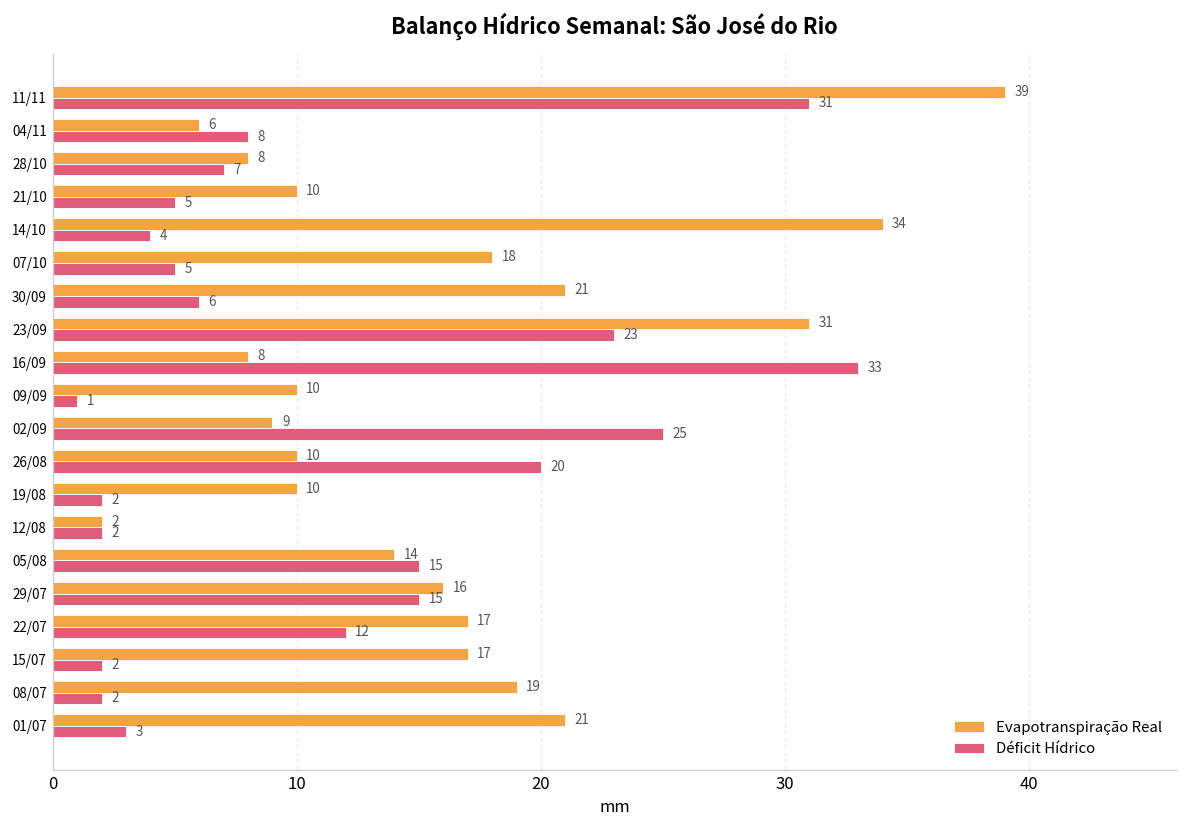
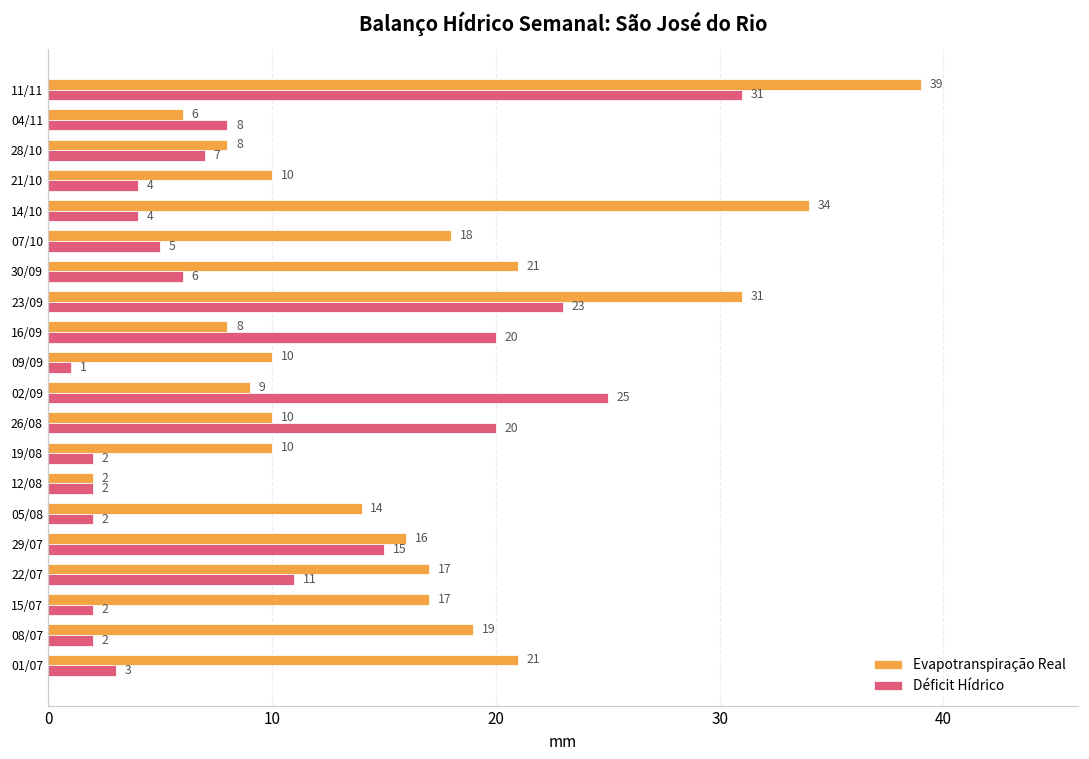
Déficit Hídrico, 21/10: 5 -> 4
Déficit Hídrico, 16/09: 33 -> 20
Déficit Hídrico, 05/08: 15 -> 2
Déficit Hídrico, 22/07: 12 -> 11
